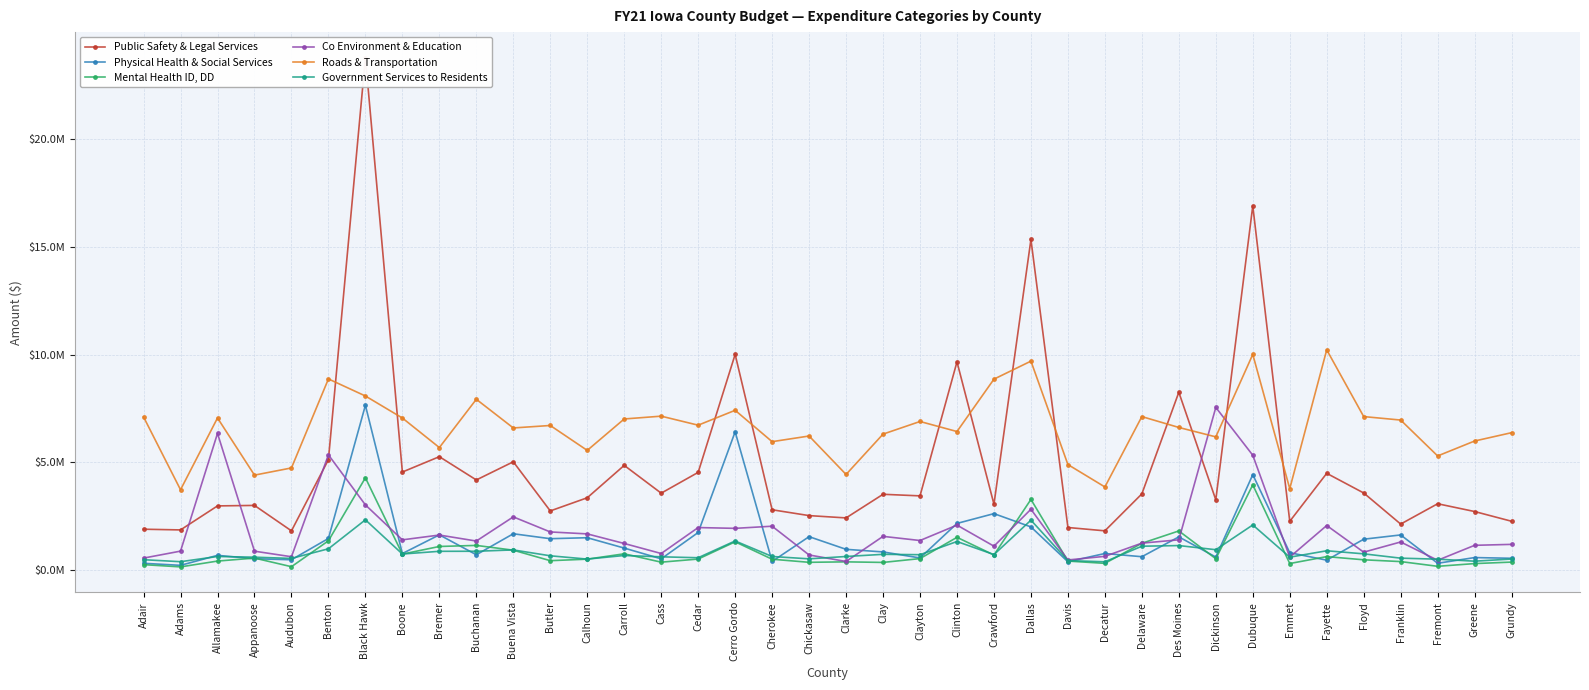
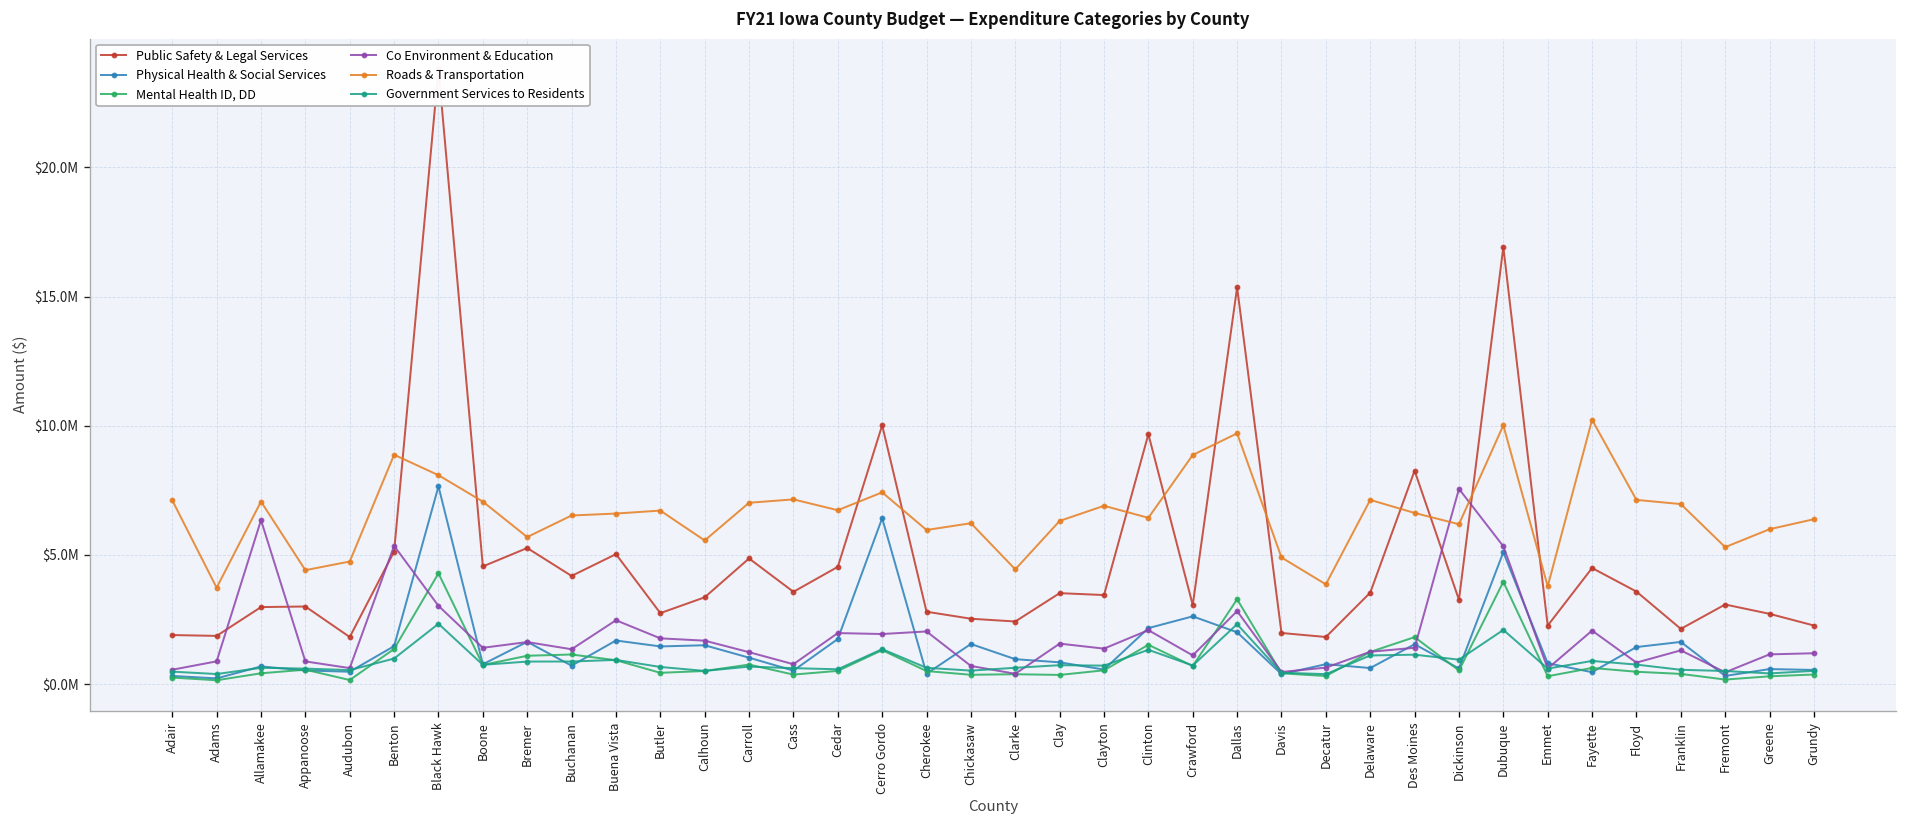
Roads & Transportation, Buchanan: $7900000 -> $6500000
Physical Health & Social Services, Dubuque: $4400000 -> $5100000
